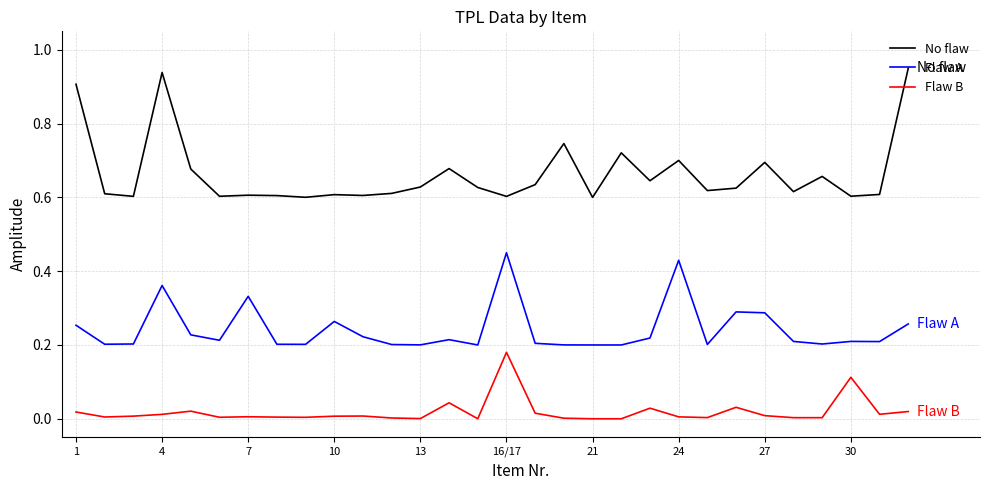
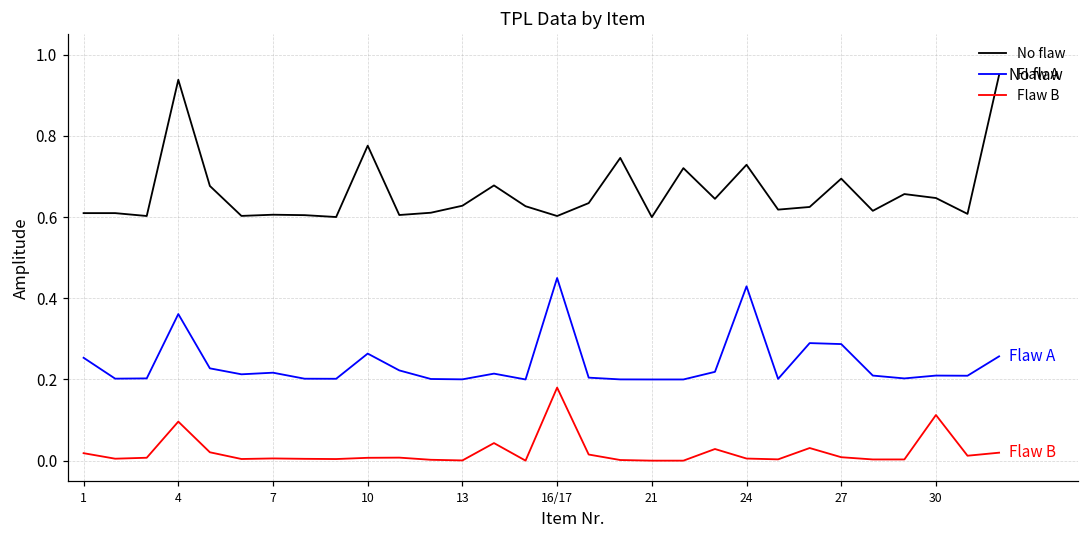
No flaw, 1: 0.91 -> 0.61
Flaw B, 4: 0.01 -> 0.10
Flaw A, 7: 0.33 -> 0.22
No flaw, 10: 0.61 -> 0.78
No flaw, 24: 0.70 -> 0.73
No flaw, 30: 0.60 -> 0.65
